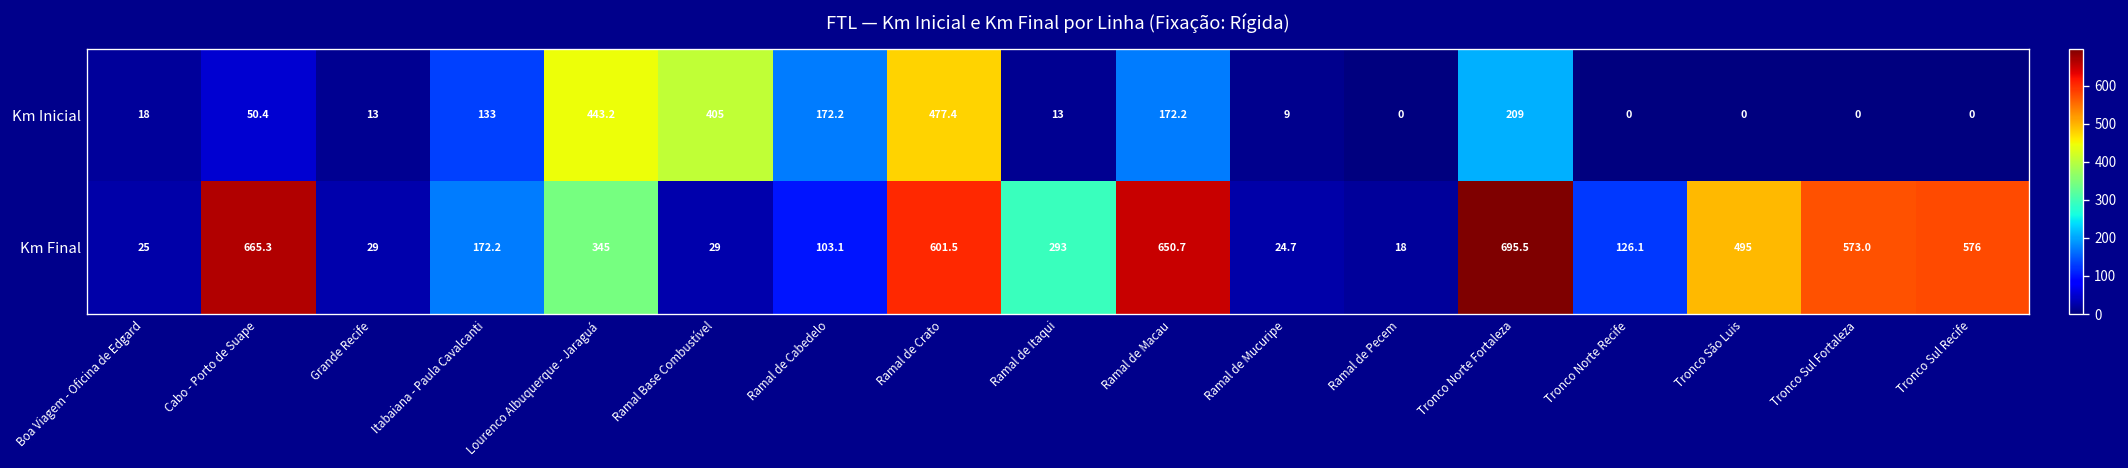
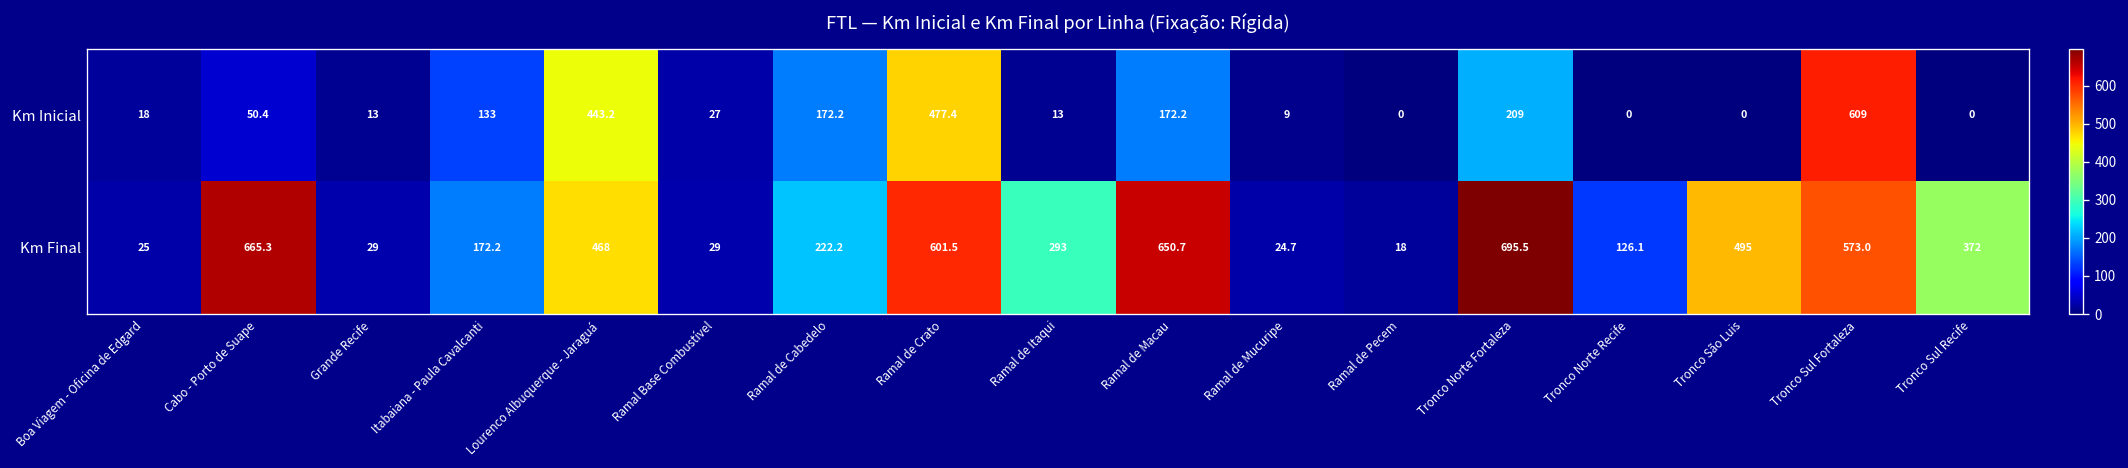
Km Inicial, Ramal Base Combustível: 405 -> 27
Km Inicial, Tronco Sul Fortaleza: 0 -> 609
Km Final, Lourenco Albuquerque - Jaraguá: 345 -> 468
Km Final, Ramal de Cabedelo: 103.1 -> 222.2
Km Final, Tronco Sul Recife: 576 -> 372
